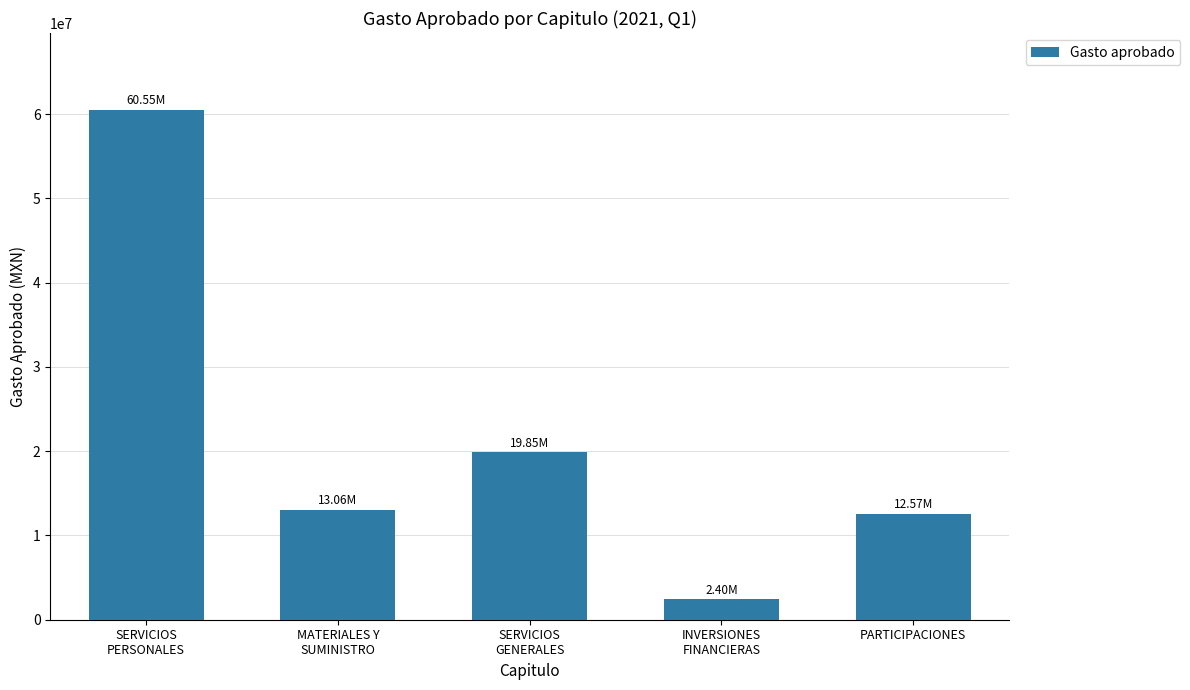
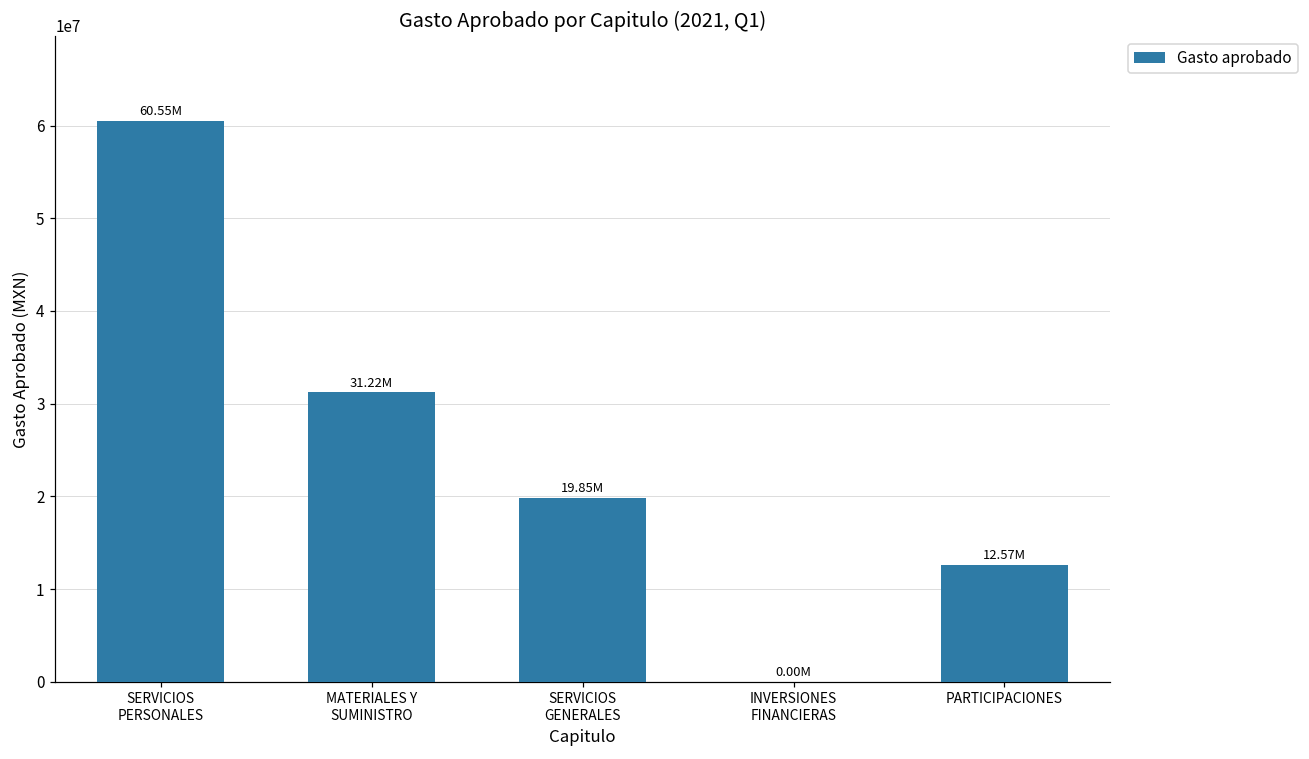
MATERIALES Y SUMINISTRO: 13.06M -> 31.22M
INVERSIONES FINANCIERAS: 2.40M -> 0.00M
